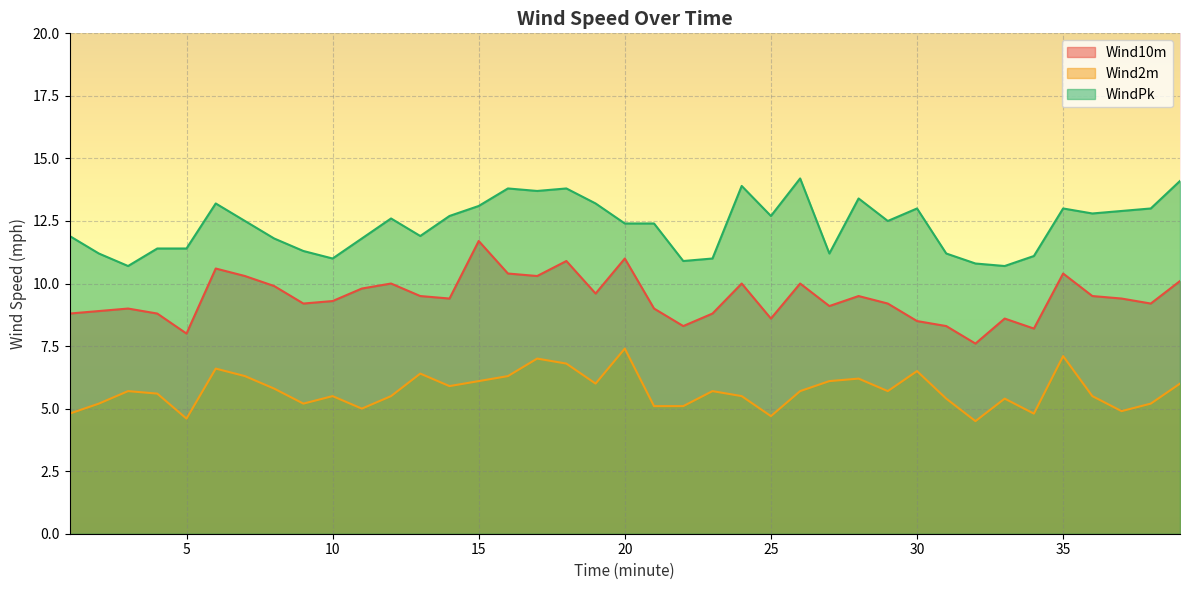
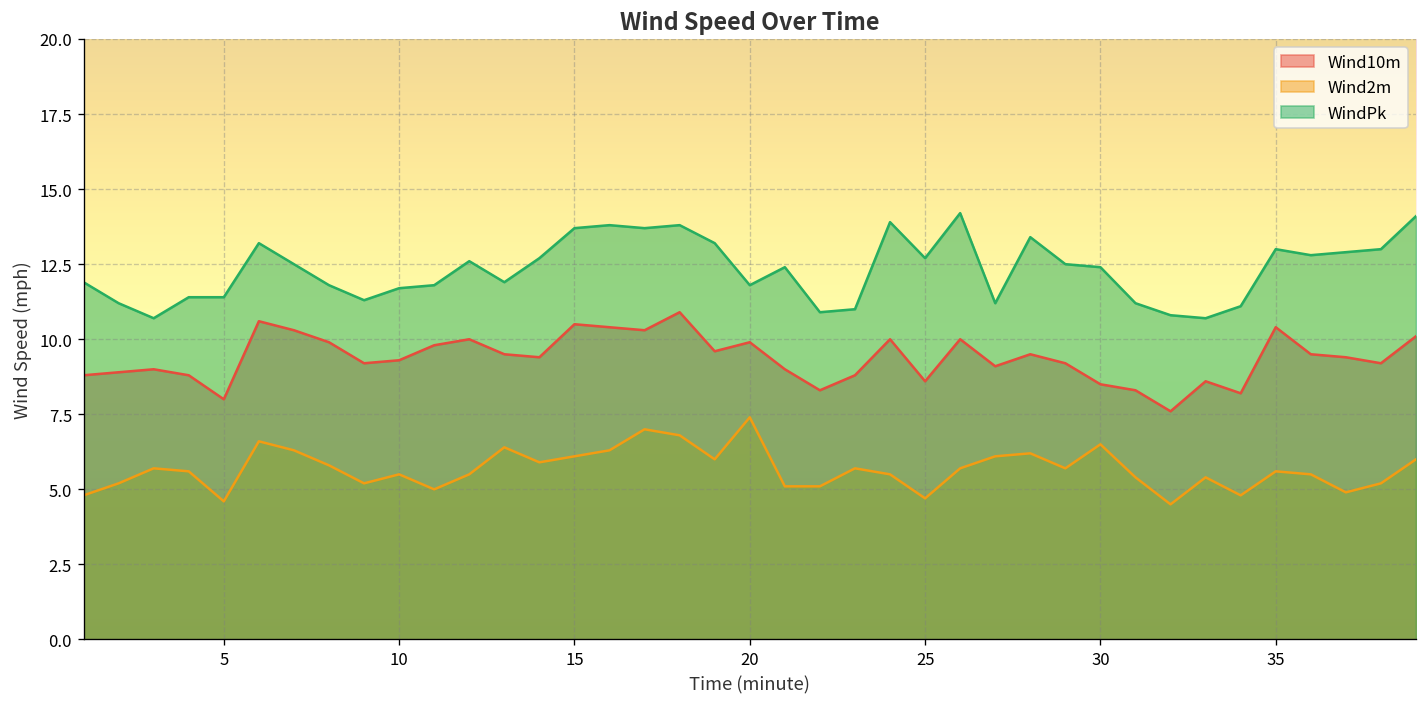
WindPk, 10: 11.0 -> 11.7
Wind10m, 15: 11.7 -> 10.5
WindPk, 15: 13.1 -> 13.7
Wind10m, 20: 11.0 -> 9.9
WindPk, 20: 12.4 -> 11.8
WindPk, 30: 13.0 -> 12.4
Wind2m, 35: 7.1 -> 5.6
